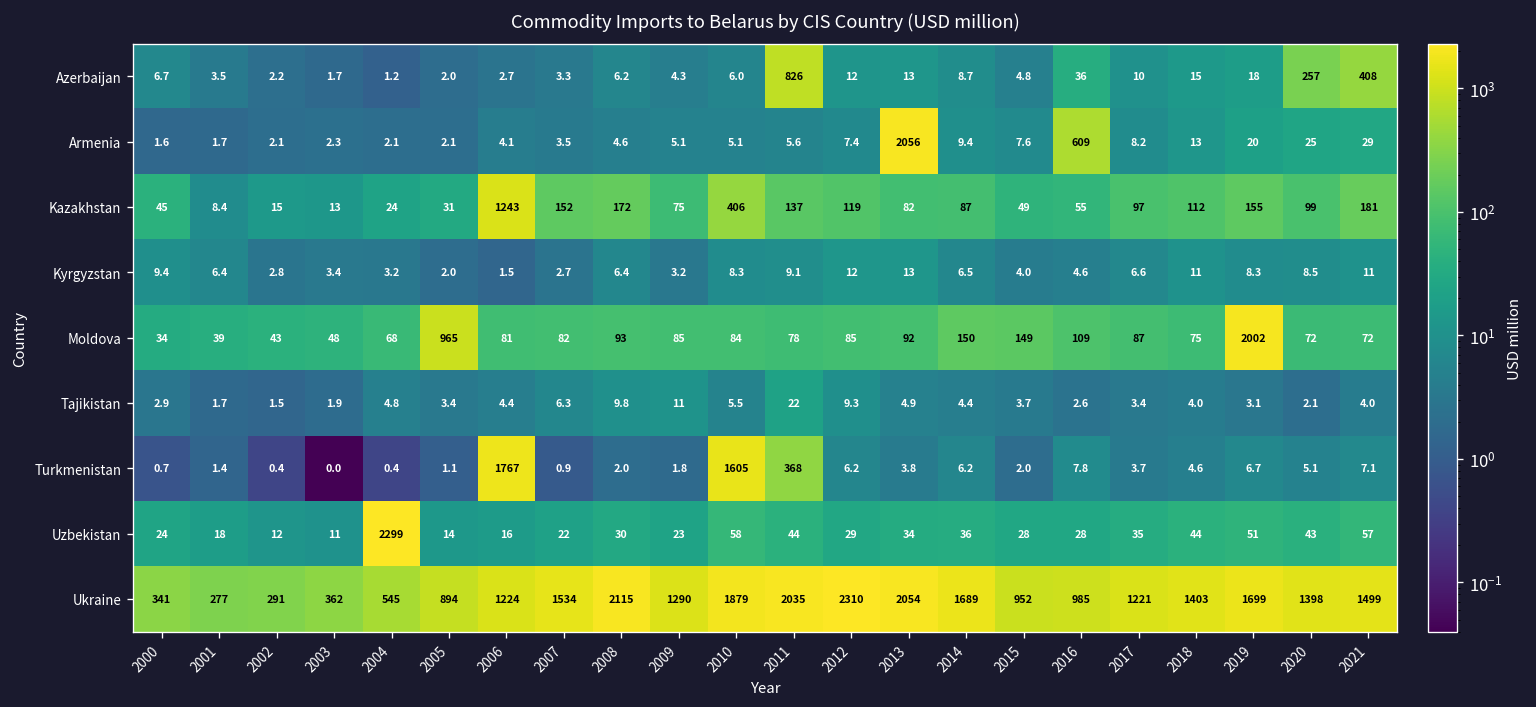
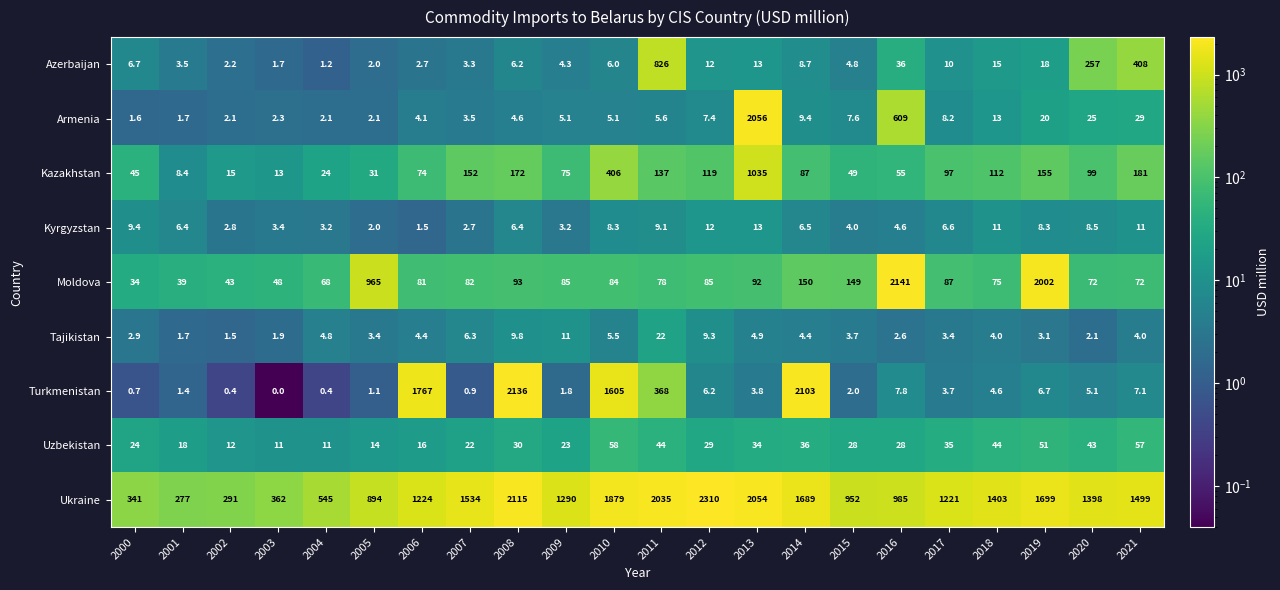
Kazakhstan, 2006: 1243 -> 74
Kazakhstan, 2013: 82 -> 1035
Moldova, 2016: 109 -> 2141
Turkmenistan, 2008: 2.0 -> 2136
Turkmenistan, 2014: 6.2 -> 2103
Uzbekistan, 2004: 2299 -> 11
